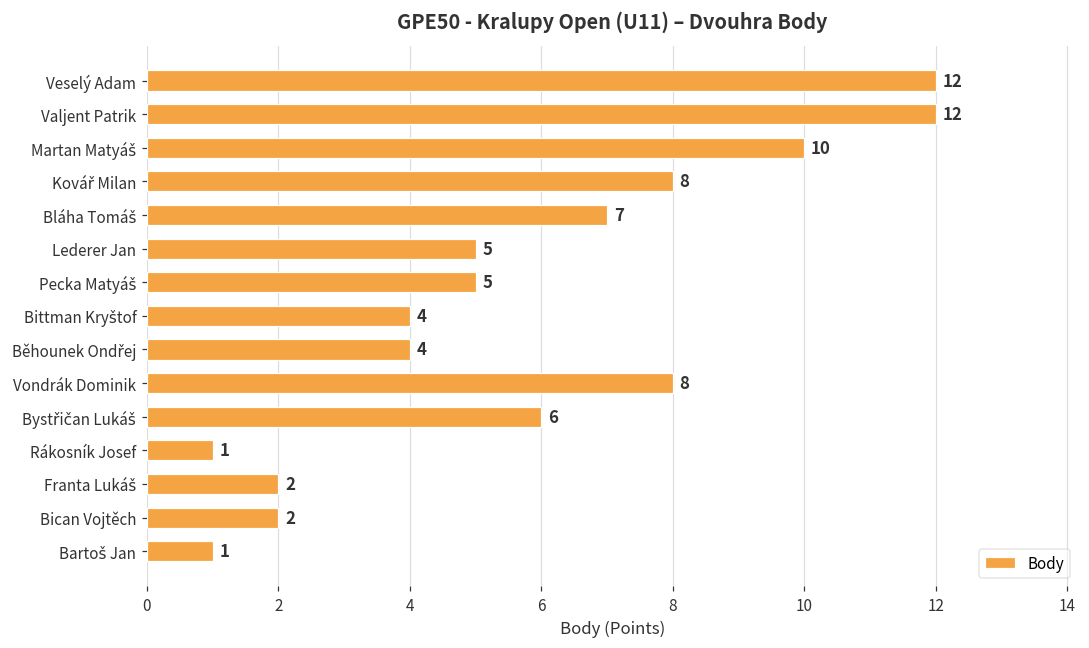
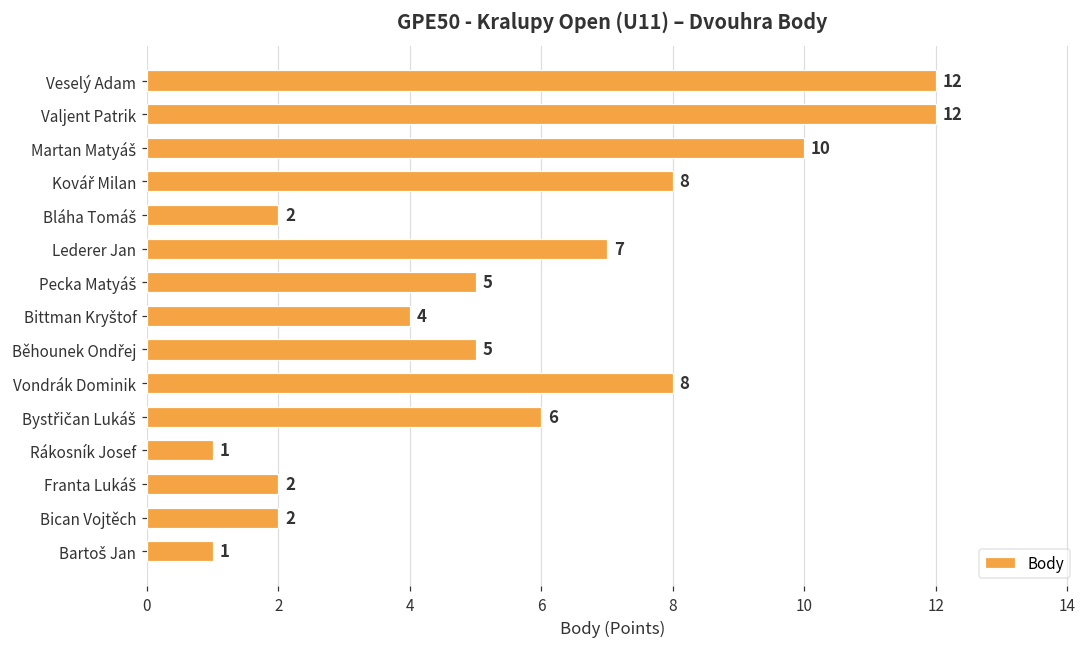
Bláha Tomáš: 7 -> 2
Lederer Jan: 5 -> 7
Běhounek Ondřej: 4 -> 5
